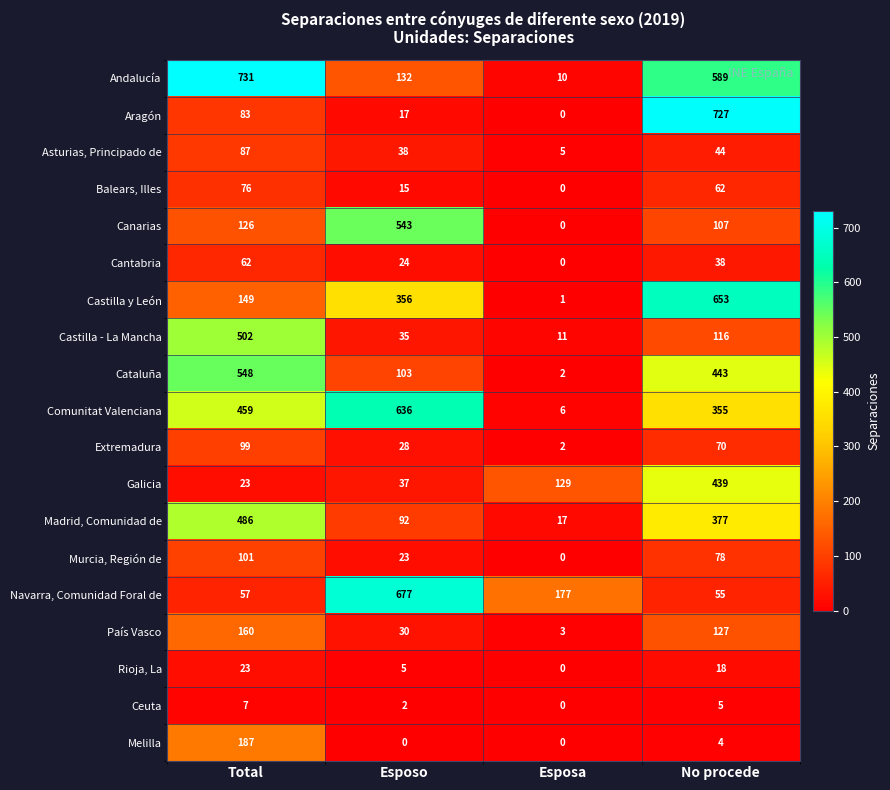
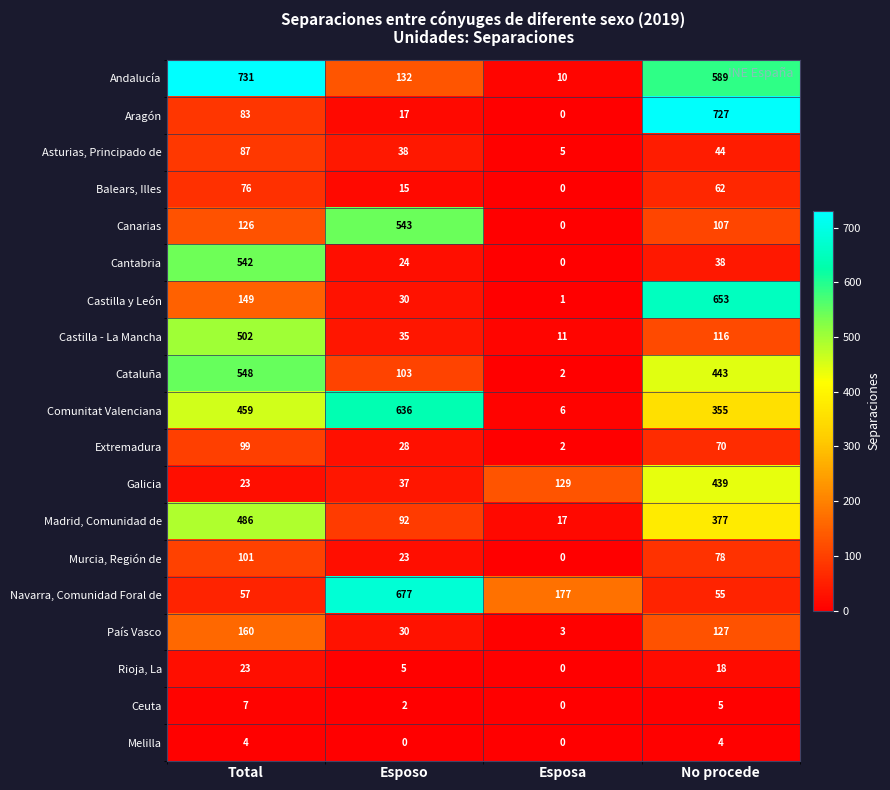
Cantabria, Total: 62 -> 542
Castilla y León, Esposo: 356 -> 30
Melilla, Total: 187 -> 4
